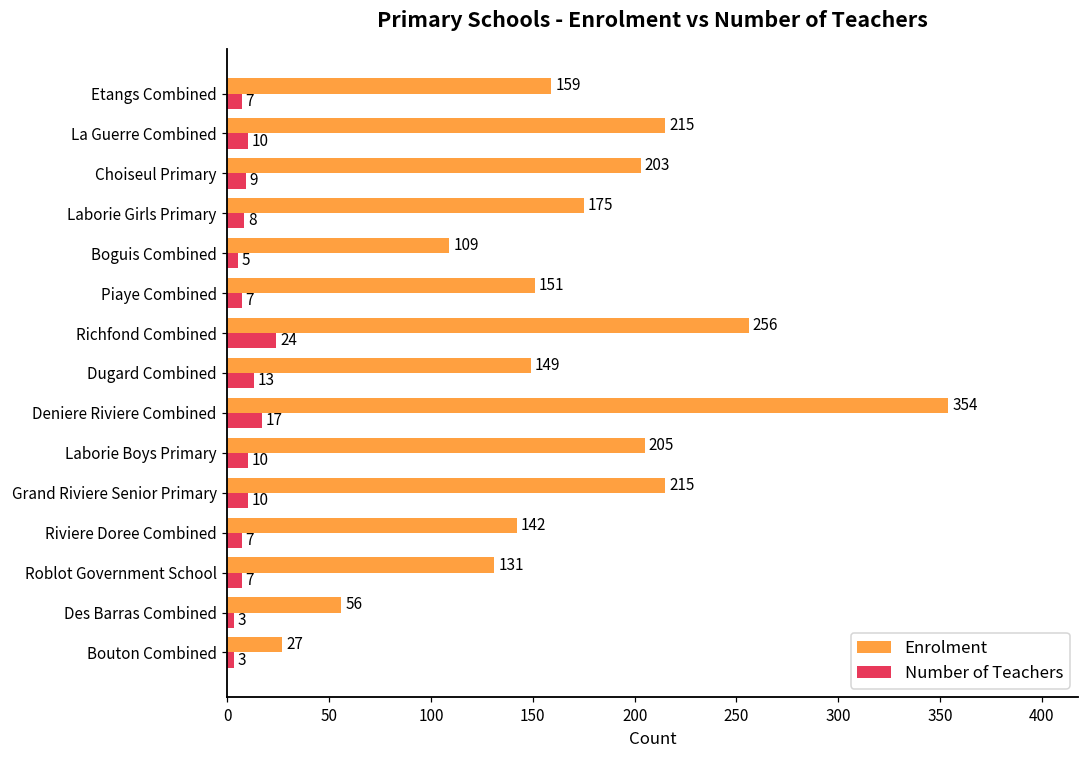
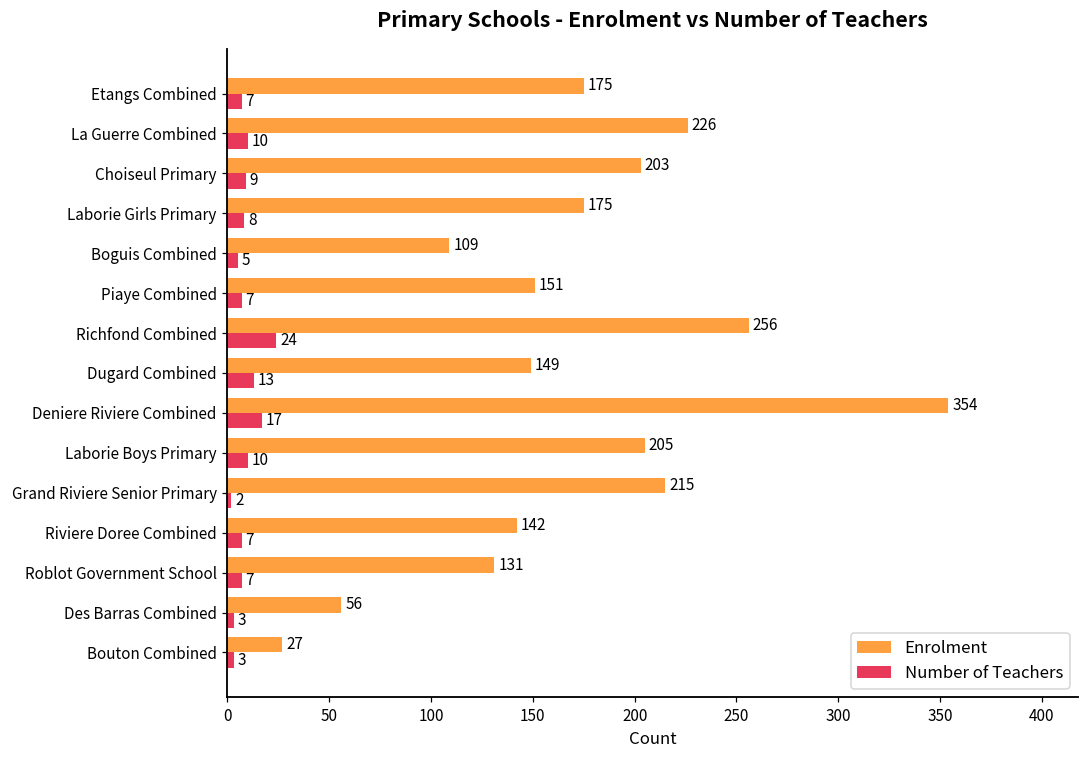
Enrolment, Etangs Combined: 159 -> 175
Enrolment, La Guerre Combined: 215 -> 226
Number of Teachers, Grand Riviere Senior Primary: 10 -> 2
